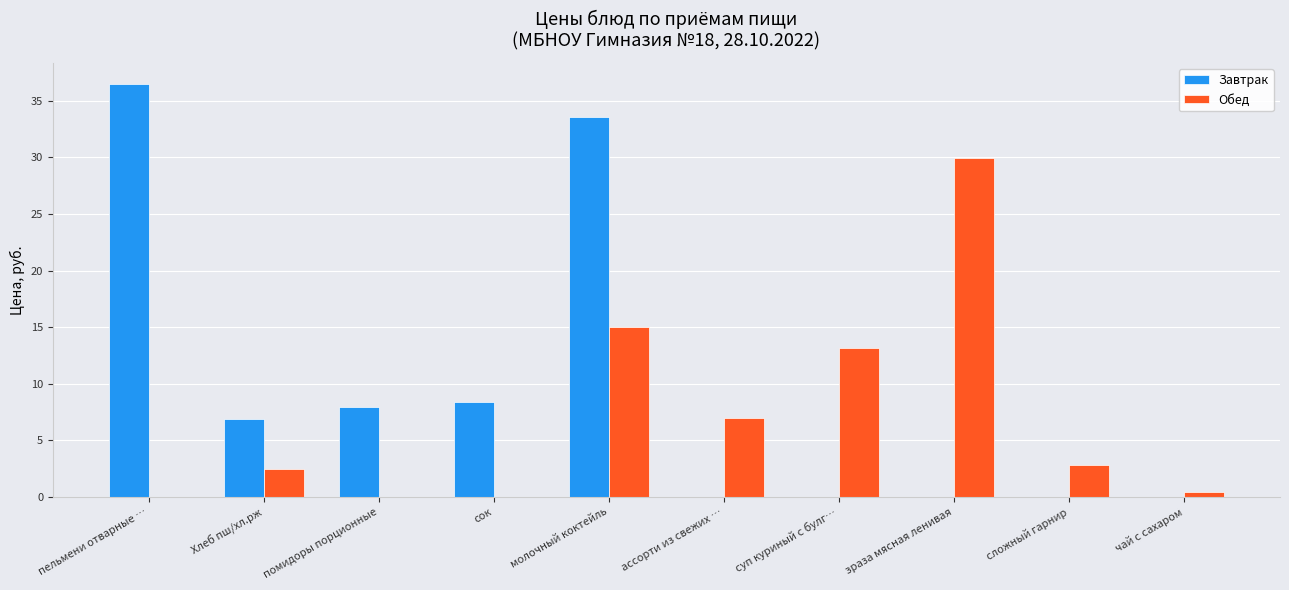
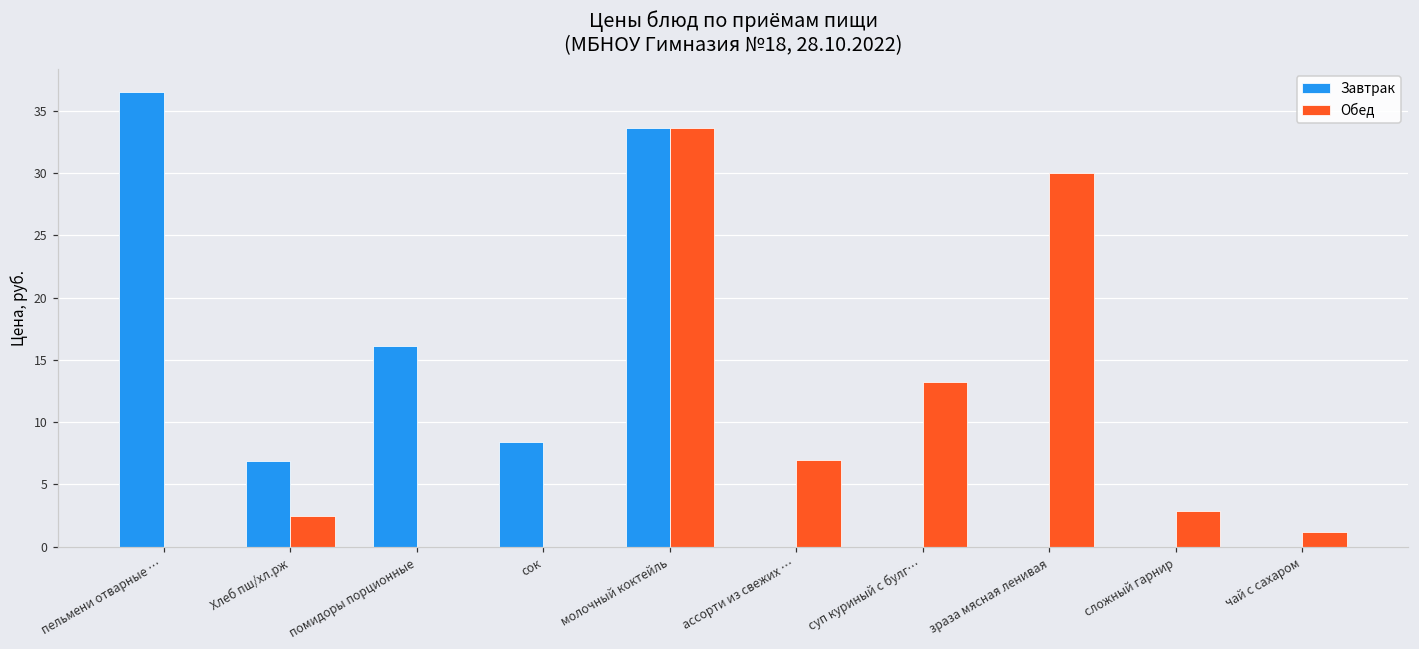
Завтрак, помидоры порционные: 8.0 -> 16.2
Обед, молочный коктейль: 15.0 -> 33.6
Обед, чай с сахаром: 0.5 -> 1.2
